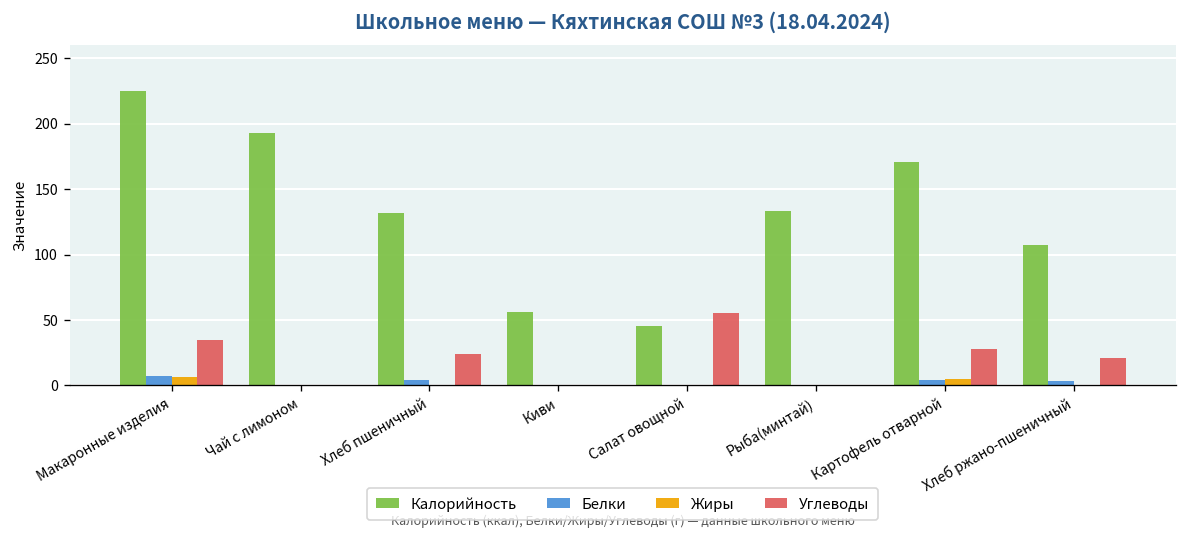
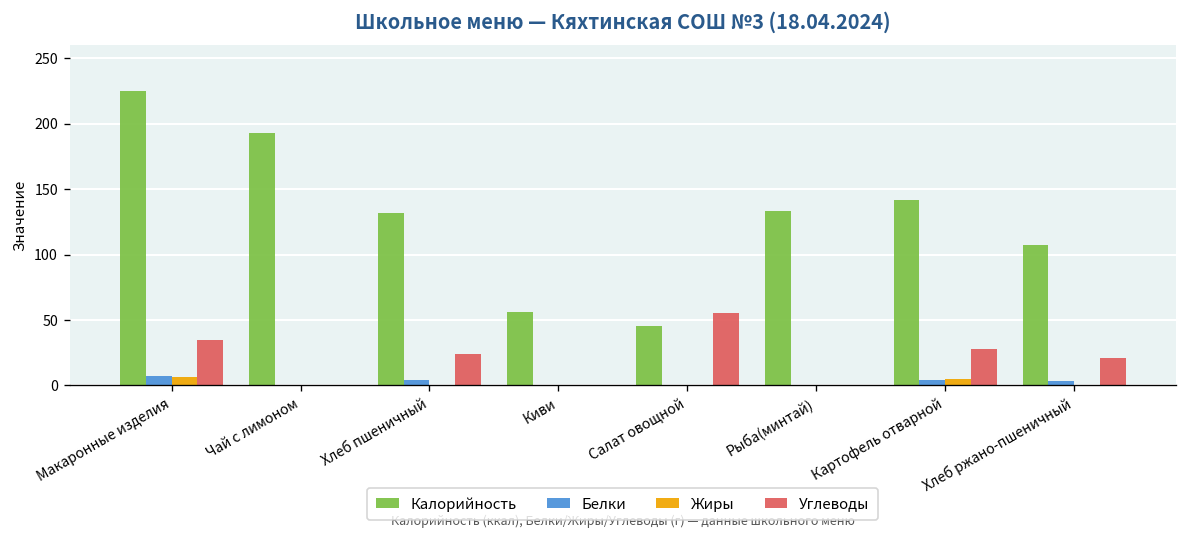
Калорийность, Картофель отварной: 171 -> 142
